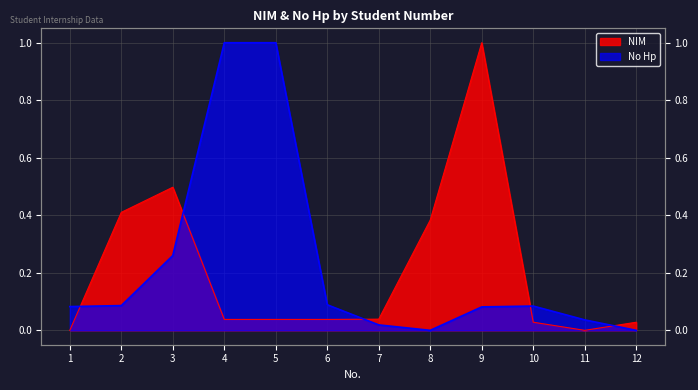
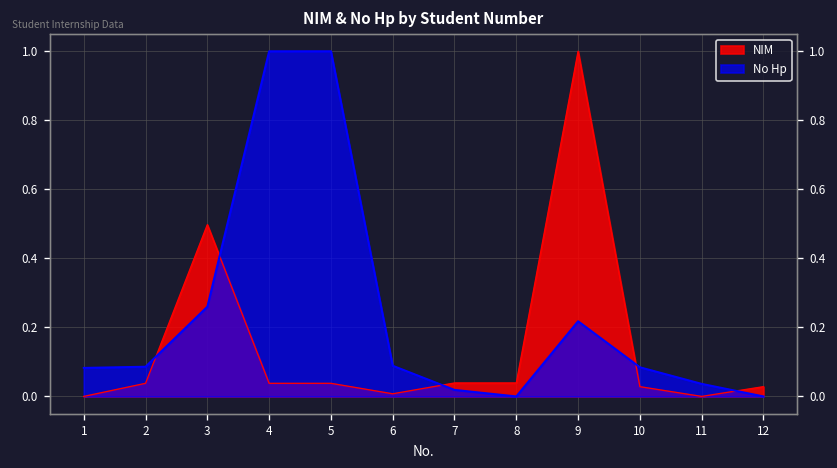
NIM, 2: 0.41 -> 0.04
NIM, 6: 0.04 -> 0.01
NIM, 8: 0.38 -> 0.04
No Hp, 9: 0.08 -> 0.22
